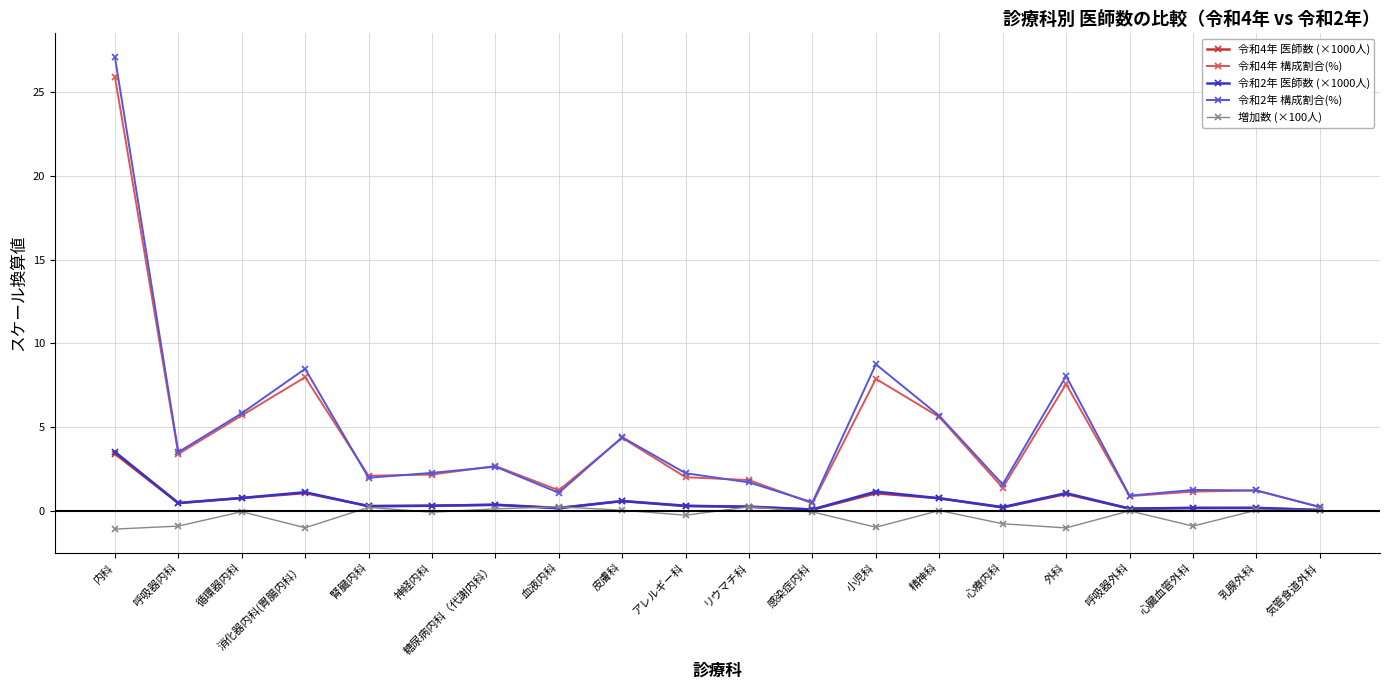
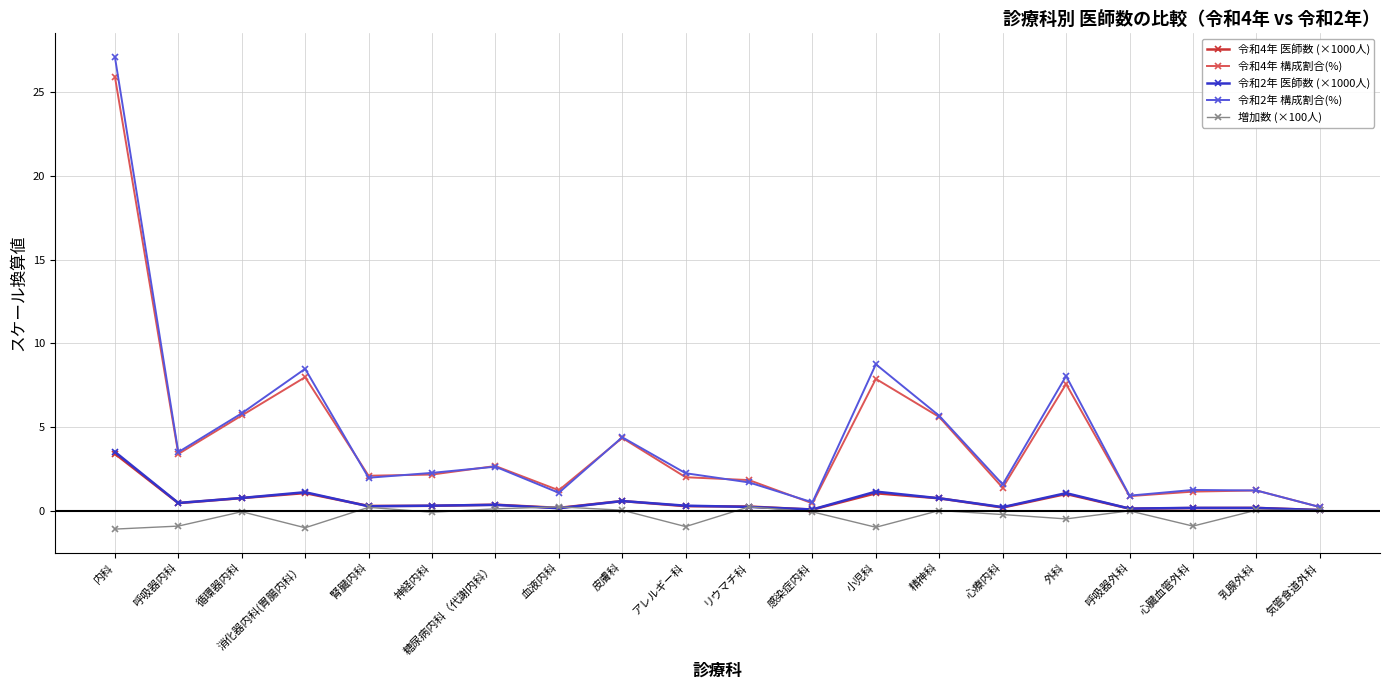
増加数 (×100人), アレルギー科: -0.3 -> -1.0
増加数 (×100人), 心療内科: -0.8 -> -0.2
増加数 (×100人), 外科: -1.0 -> -0.5
